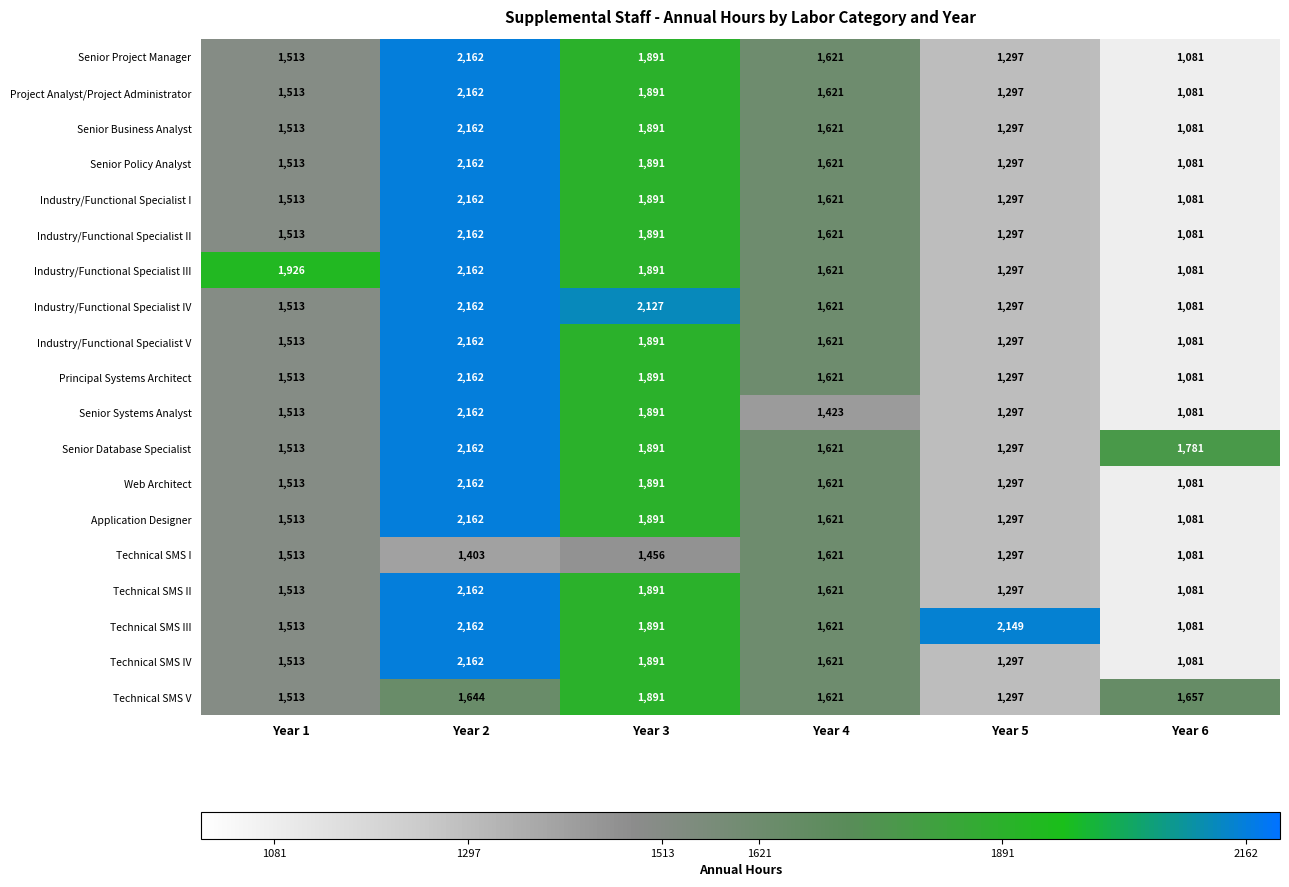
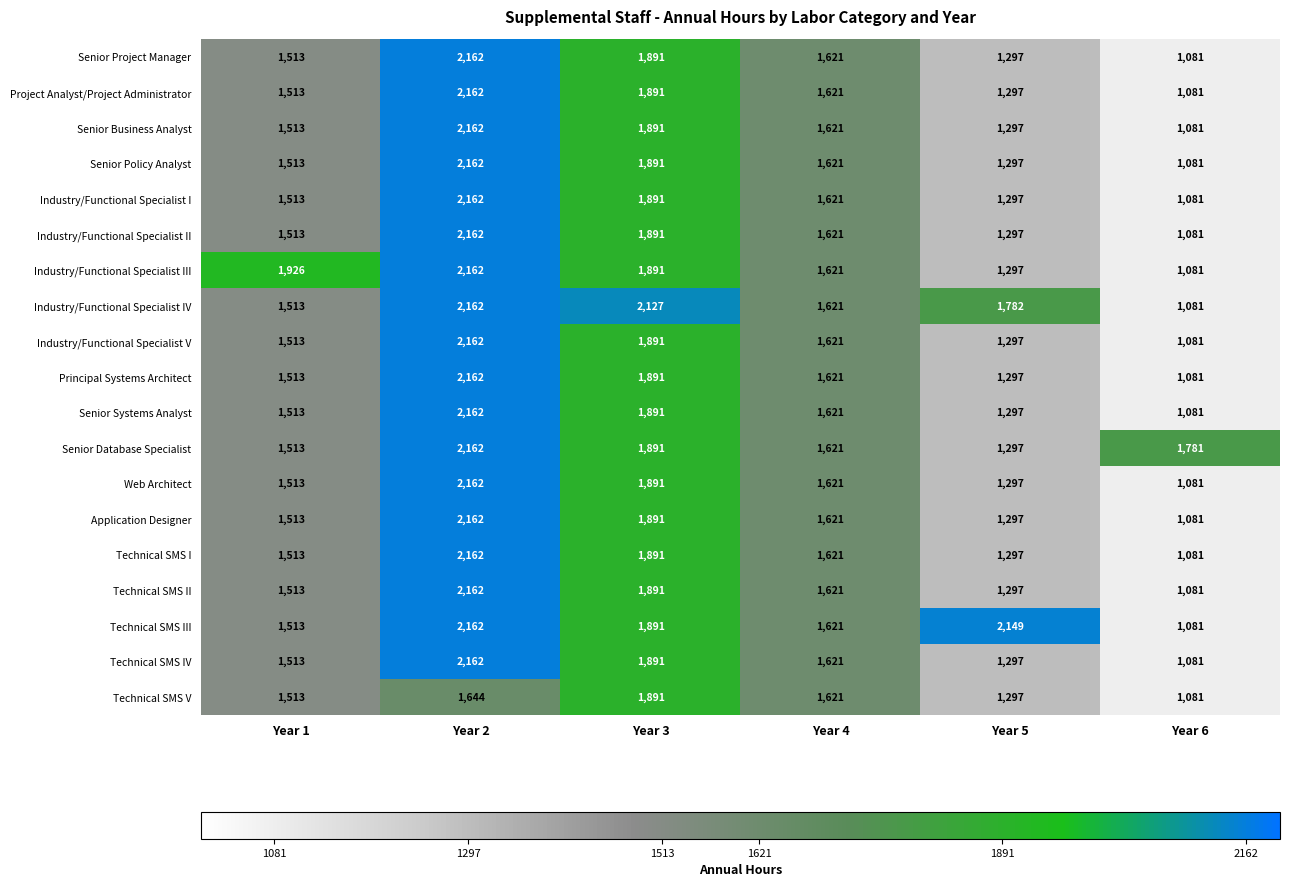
Industry/Functional Specialist IV, Year 5: 1,297 -> 1,782
Senior Systems Analyst, Year 4: 1,423 -> 1,621
Technical SMS I, Year 2: 1,403 -> 2,162
Technical SMS I, Year 3: 1,456 -> 1,891
Technical SMS V, Year 6: 1,657 -> 1,081
